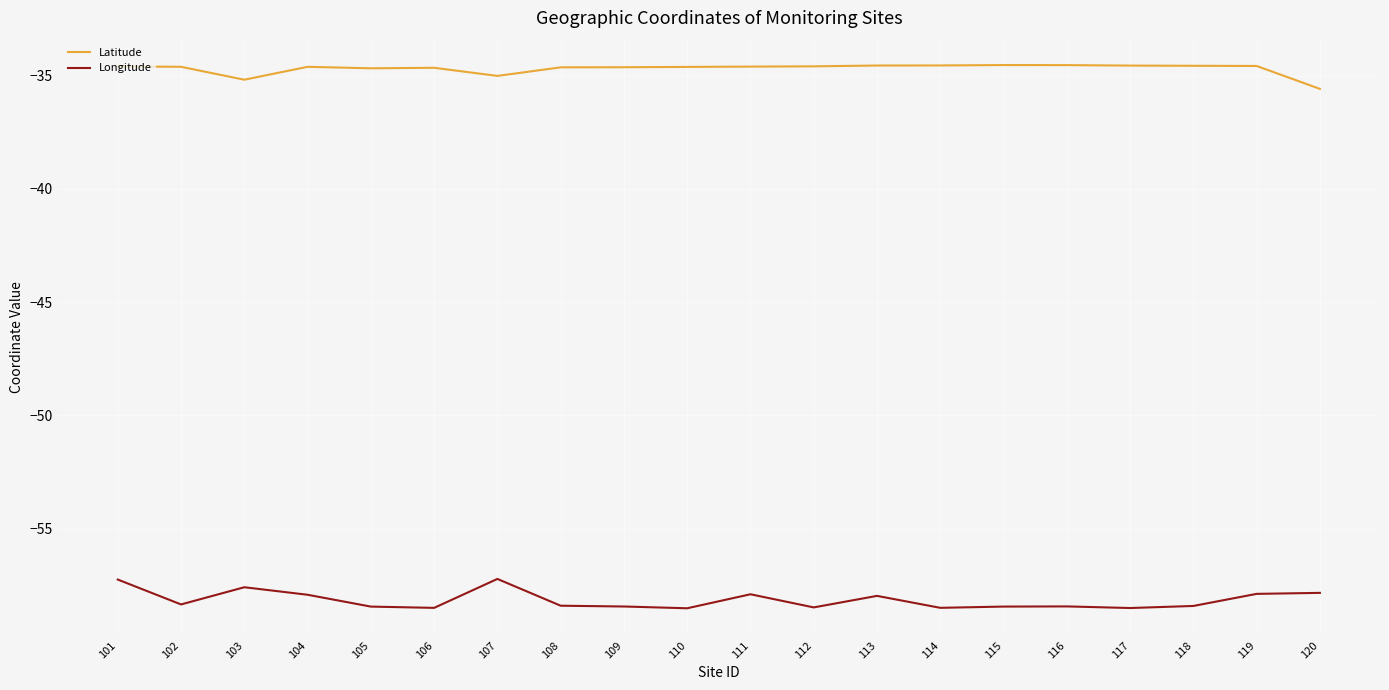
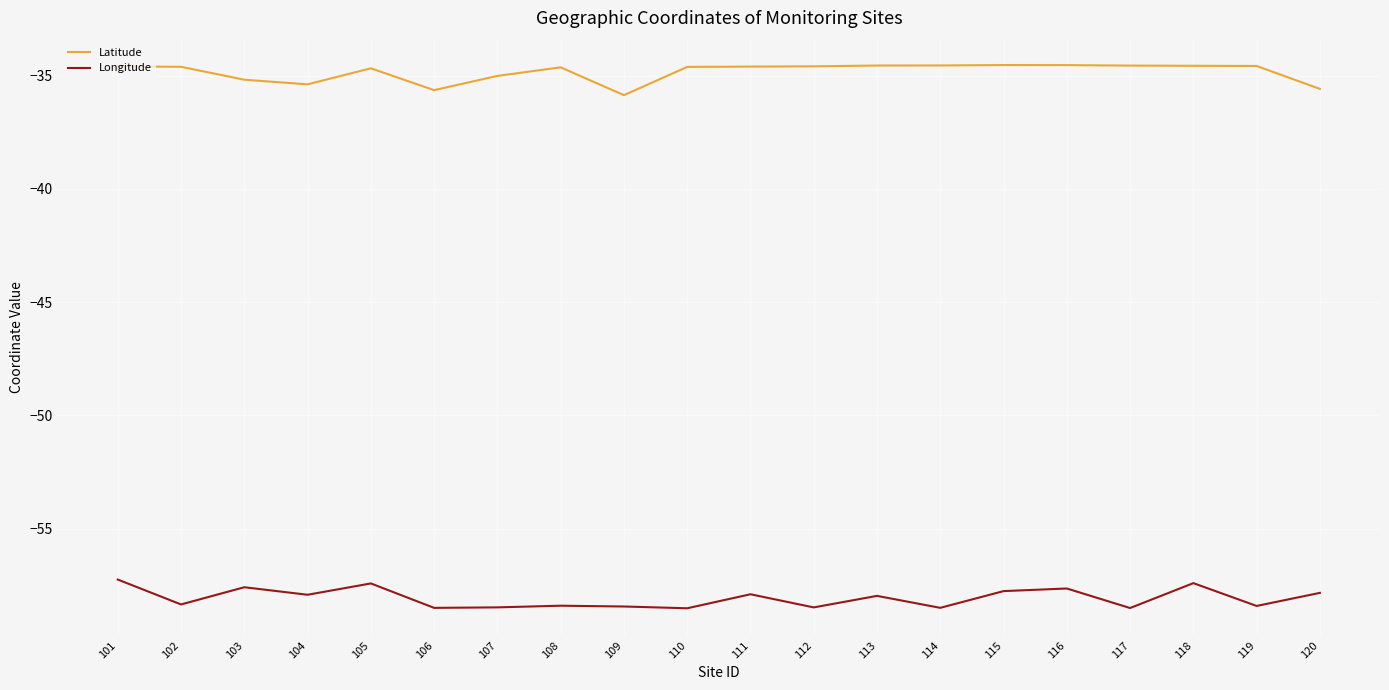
Latitude, 104: -34.6 -> -35.4
Longitude, 105: -58.4 -> -57.4
Latitude, 106: -34.7 -> -35.6
Longitude, 107: -57.2 -> -58.5
Latitude, 109: -34.6 -> -35.9
Longitude, 115: -58.4 -> -57.8
Longitude, 116: -58.4 -> -57.6
Longitude, 118: -58.4 -> -57.4
Longitude, 119: -57.9 -> -58.4
